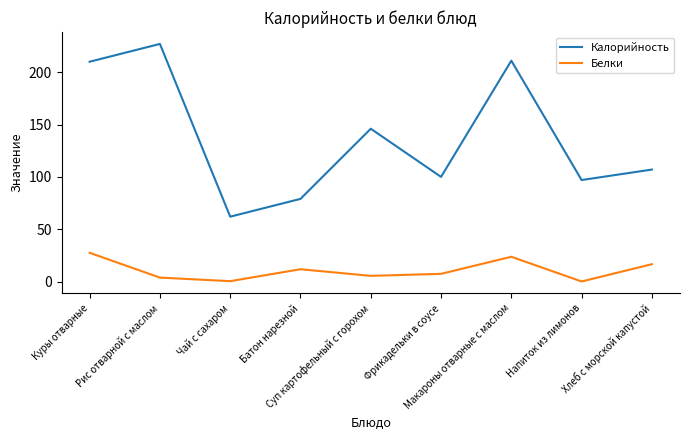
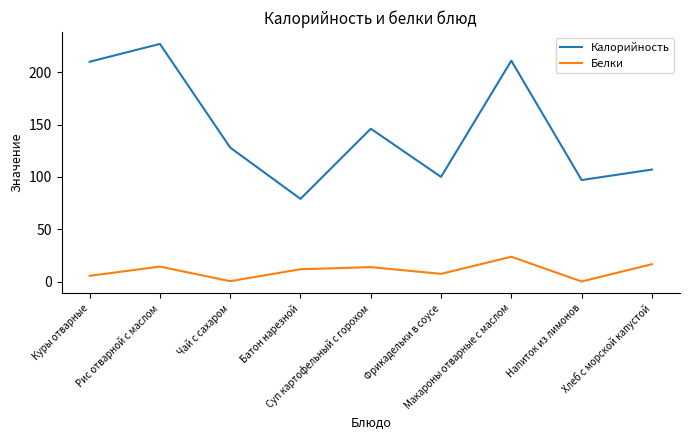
Белки, Куры отварные: 28 -> 6
Белки, Рис отварной с маслом: 4 -> 14
Калорийность, Чай с сахаром: 62 -> 128
Белки, Суп картофельный с горохом: 5 -> 14
